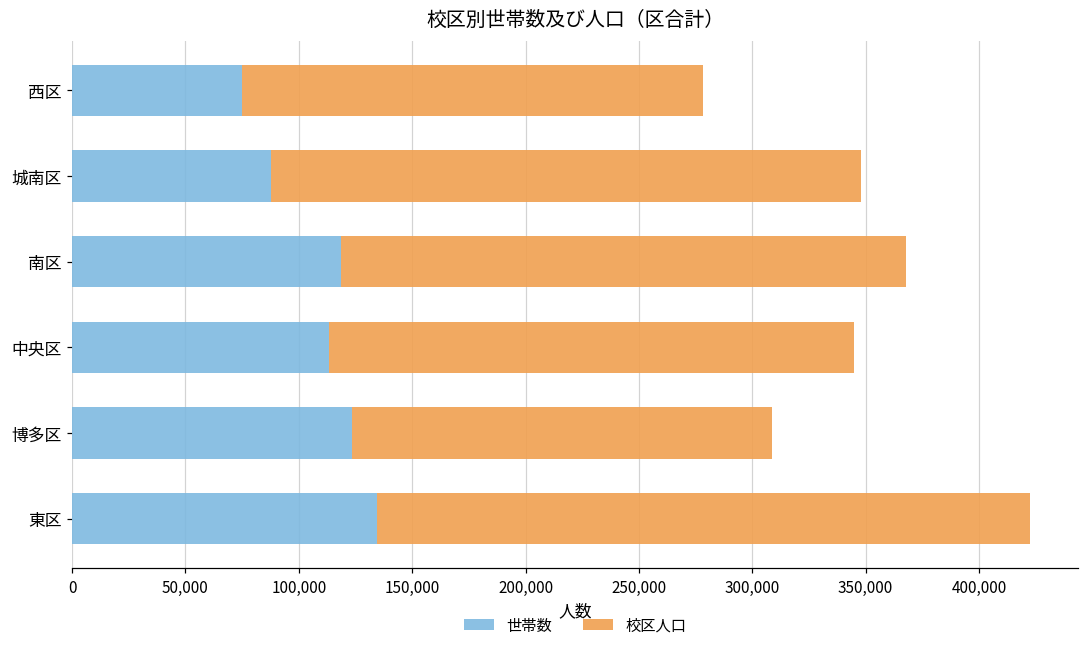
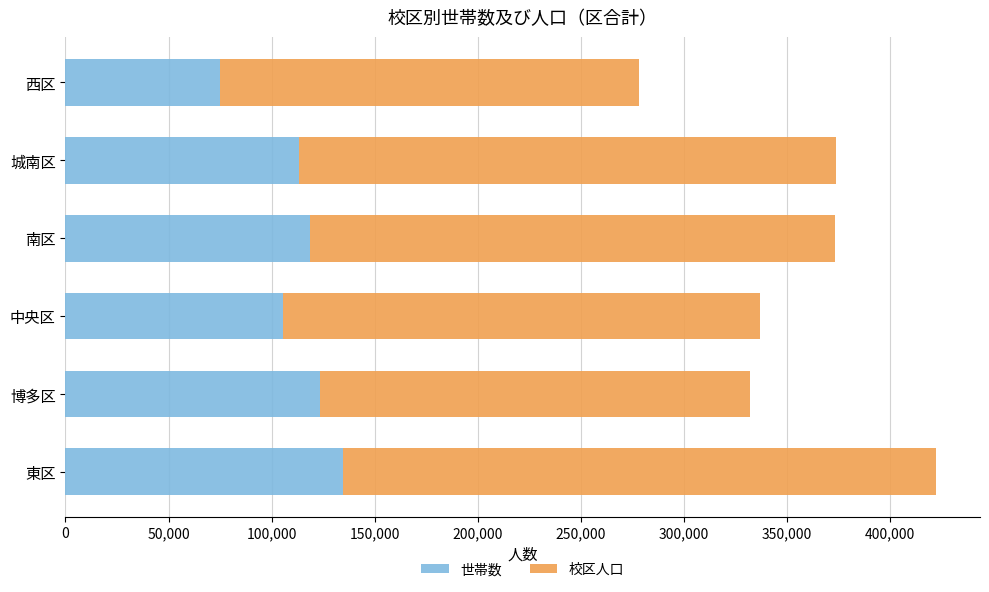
世帯数, 城南区: 88,000 -> 113,000
校区人口, 南区: 249,000 -> 255,000
世帯数, 中央区: 113,000 -> 105,000
校区人口, 博多区: 185,000 -> 208,000
